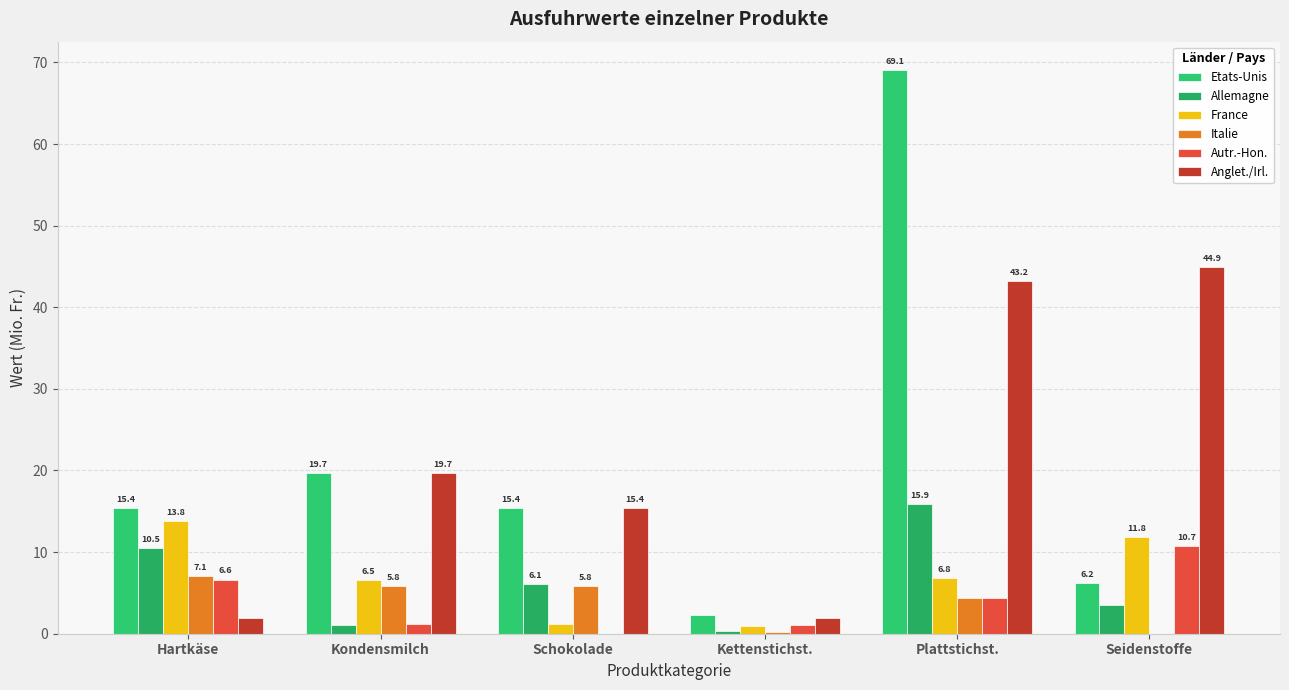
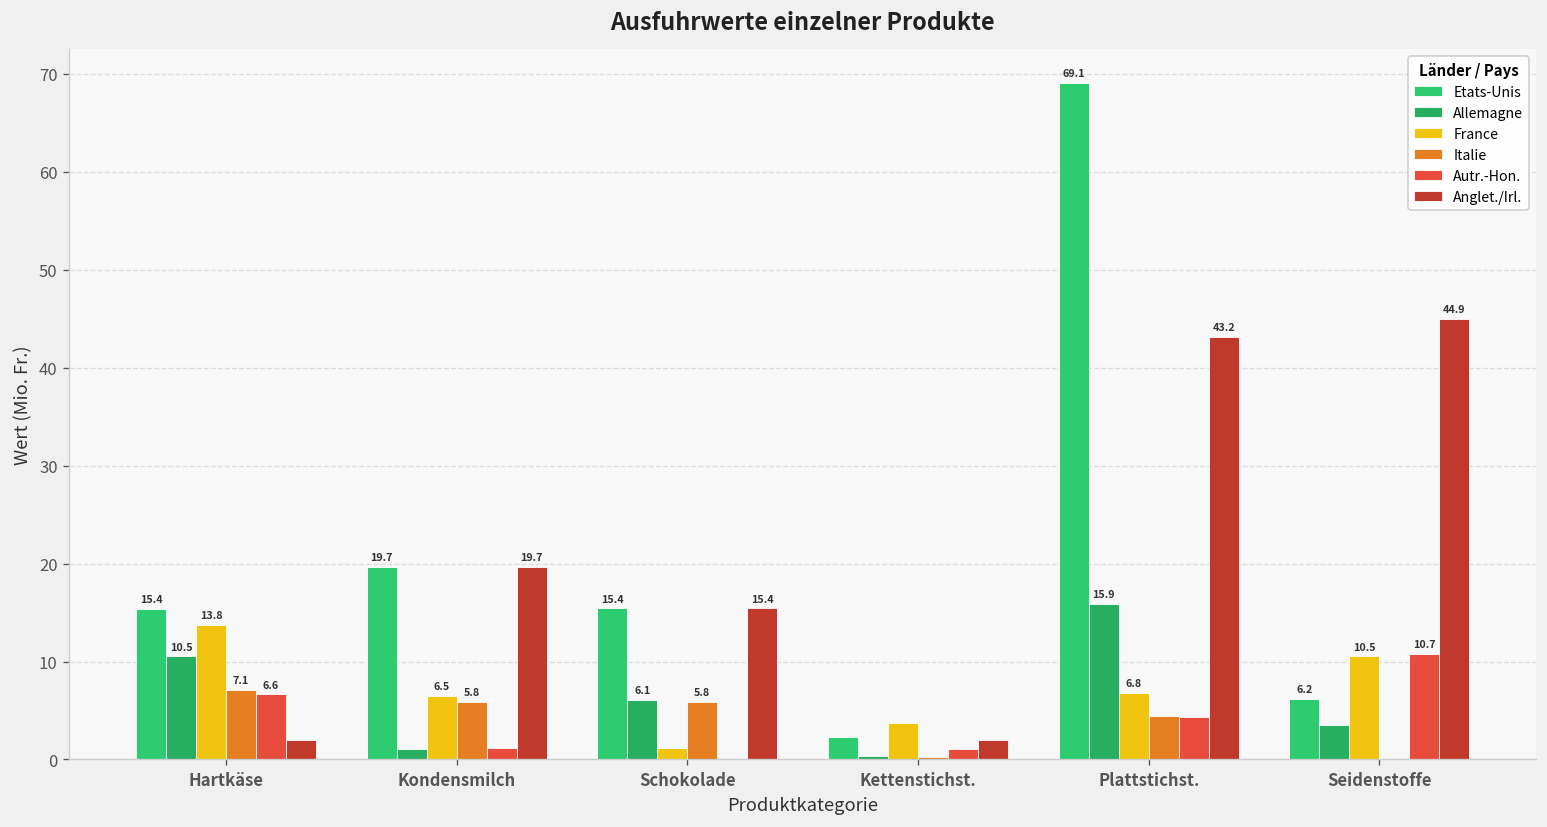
France, Kettenstichst.: 1 -> 4
France, Seidenstoffe: 11.8 -> 10.5
